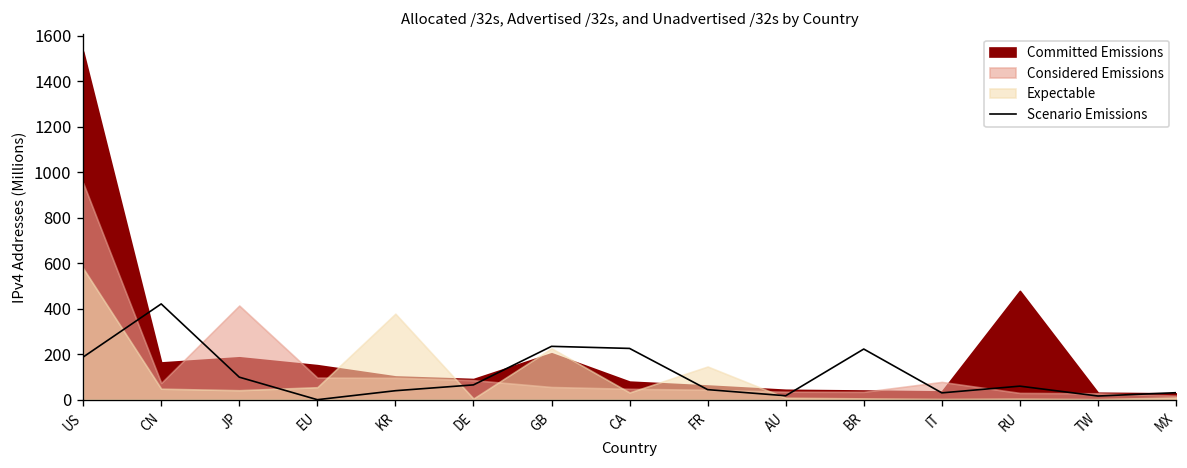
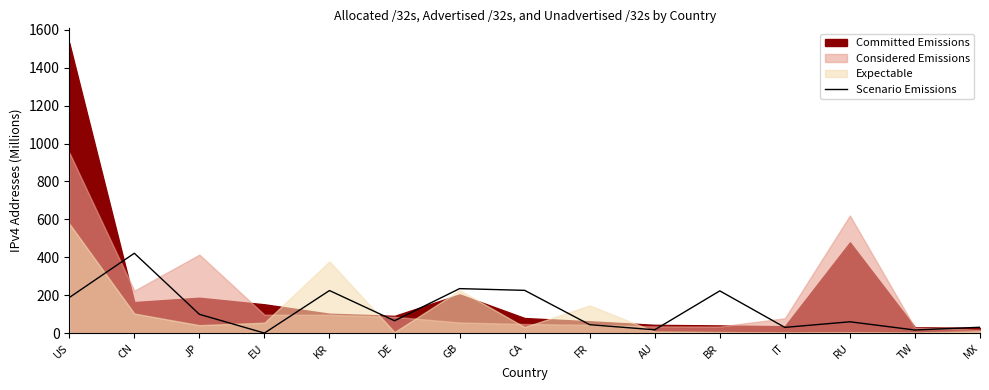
Considered Emissions, CN: 70 -> 220
Expectable, CN: 50 -> 100
Scenario Emissions, KR: 40 -> 220
Considered Emissions, RU: 30 -> 620
